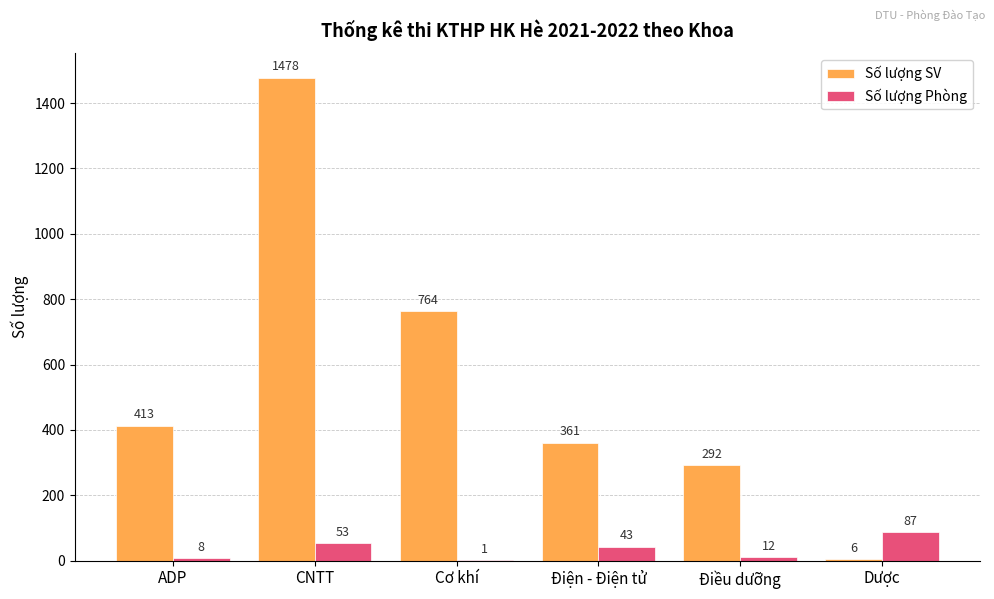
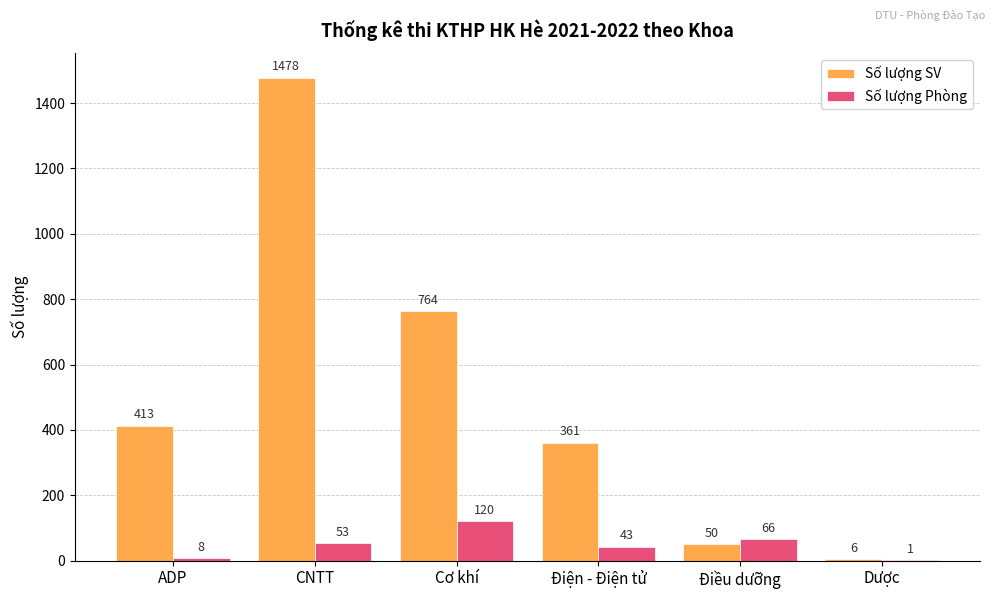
Số lượng Phòng, Cơ khí: 1 -> 120
Số lượng SV, Điều dưỡng: 292 -> 50
Số lượng Phòng, Điều dưỡng: 12 -> 66
Số lượng Phòng, Dược: 87 -> 1
